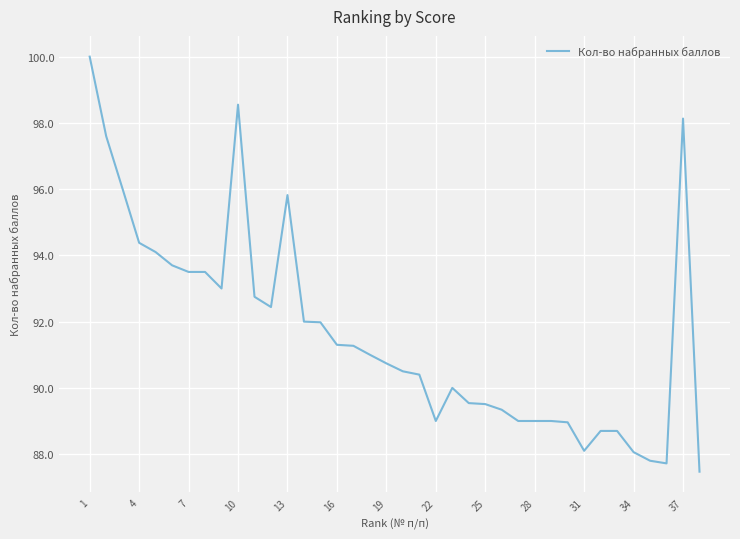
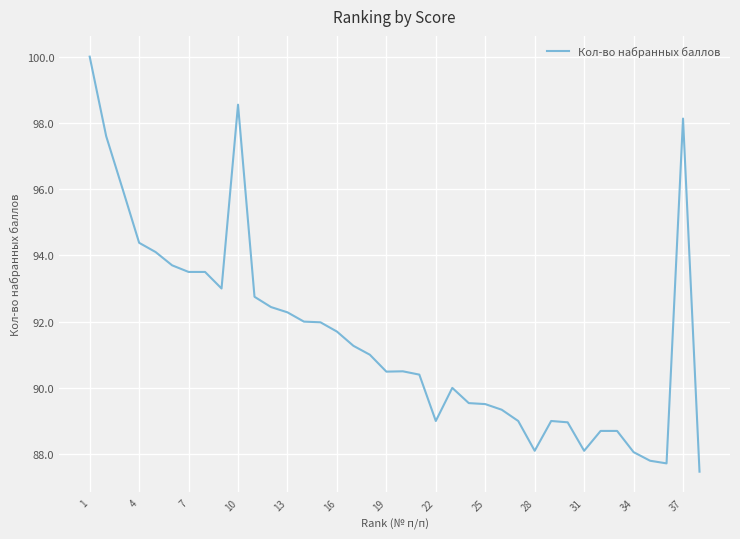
13: 95.8 -> 92.3
16: 91.3 -> 91.7
19: 90.7 -> 90.5
28: 89.0 -> 88.1
